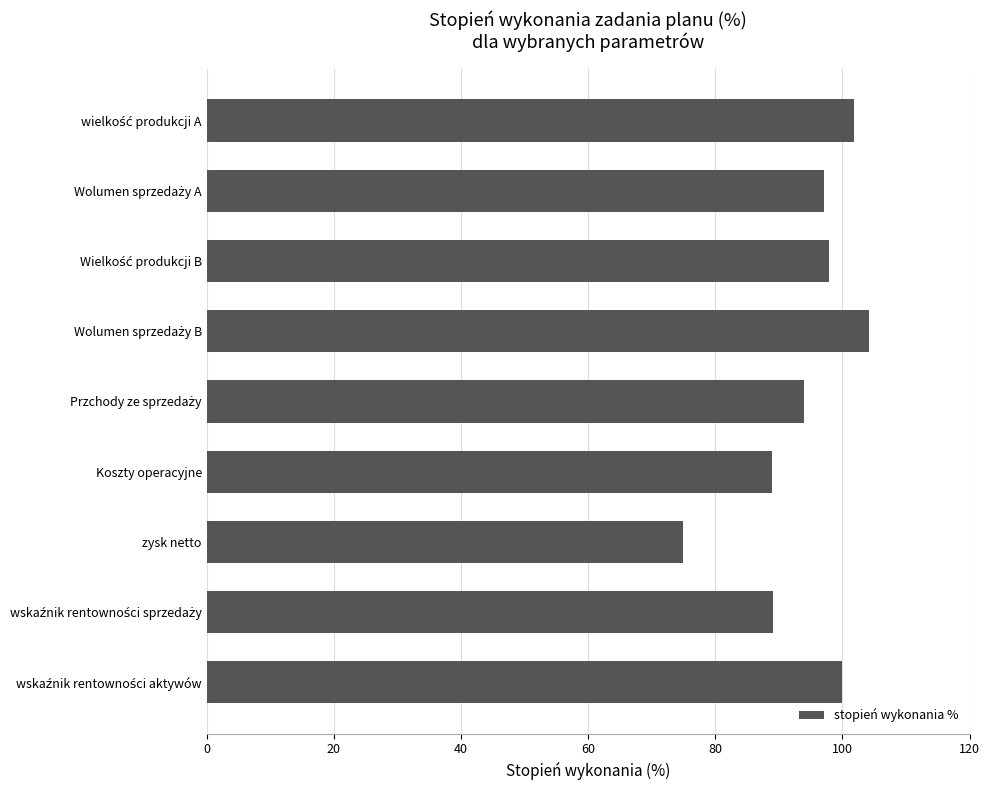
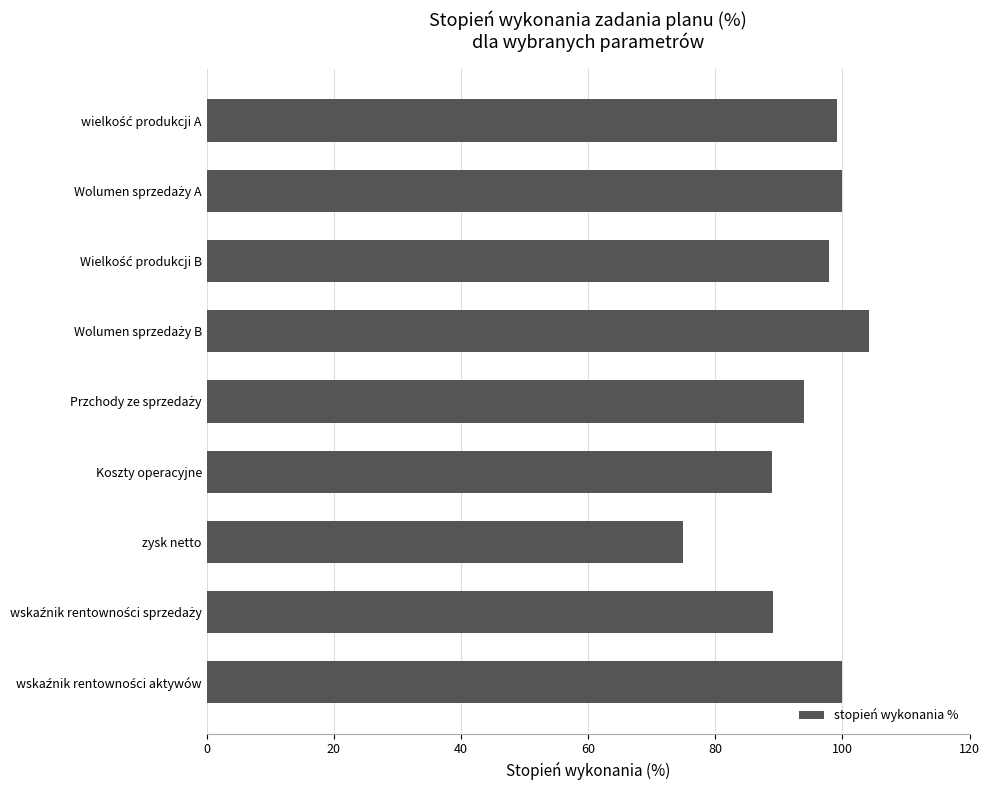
wielkość produkcji A: 102 -> 99
Wolumen sprzedaży A: 97 -> 100
